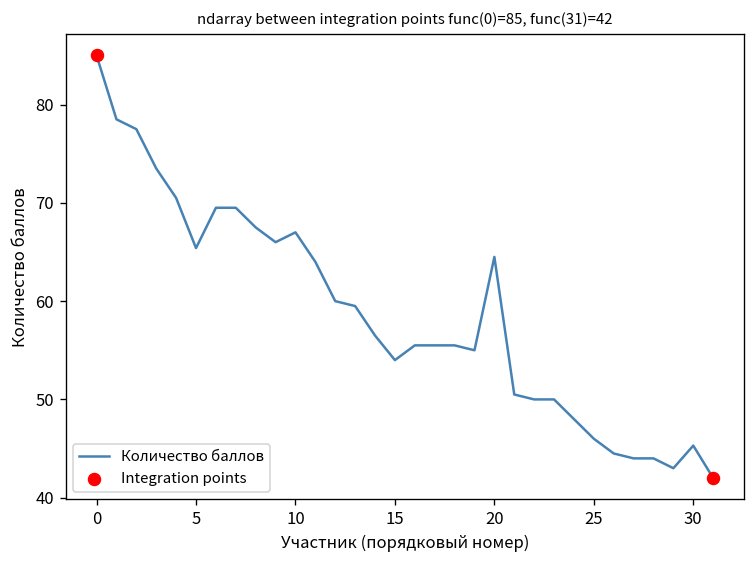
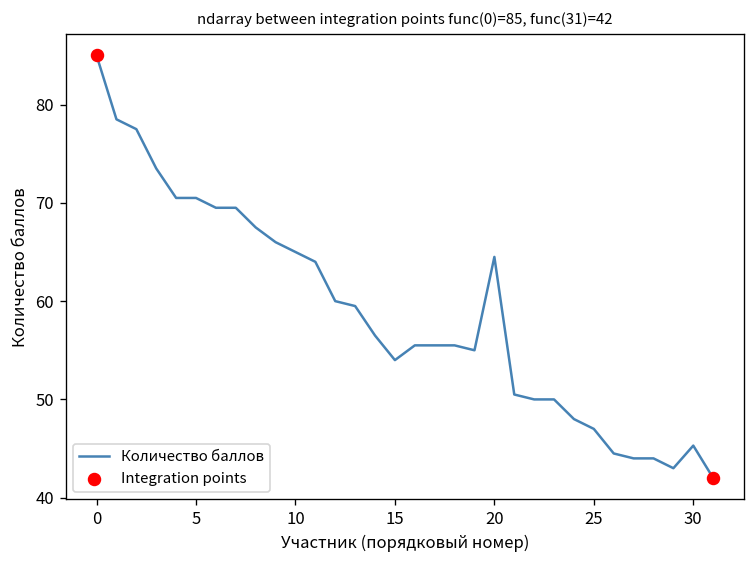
Количество баллов, 5: 65 -> 71
Количество баллов, 10: 67 -> 65
Количество баллов, 25: 46 -> 47
